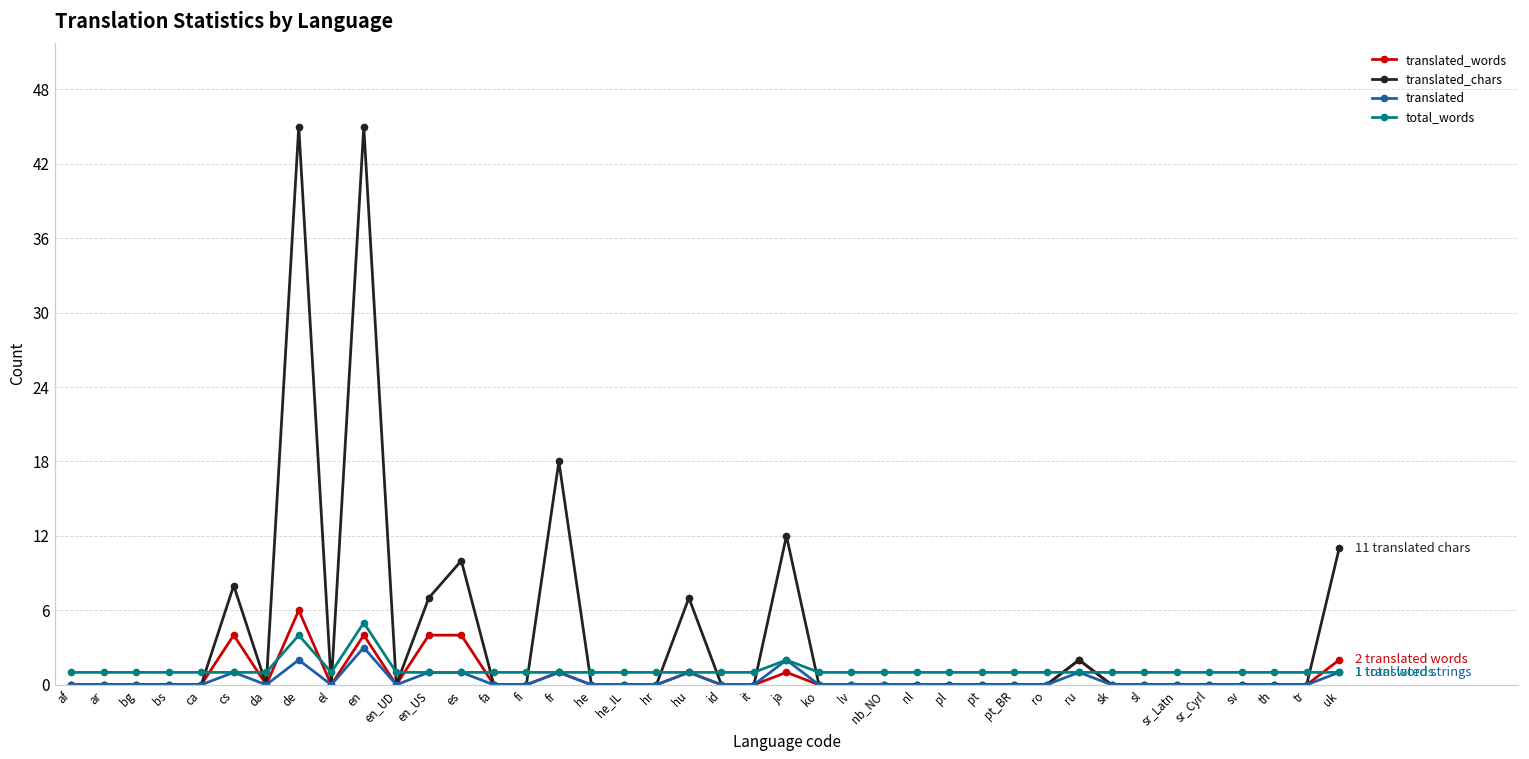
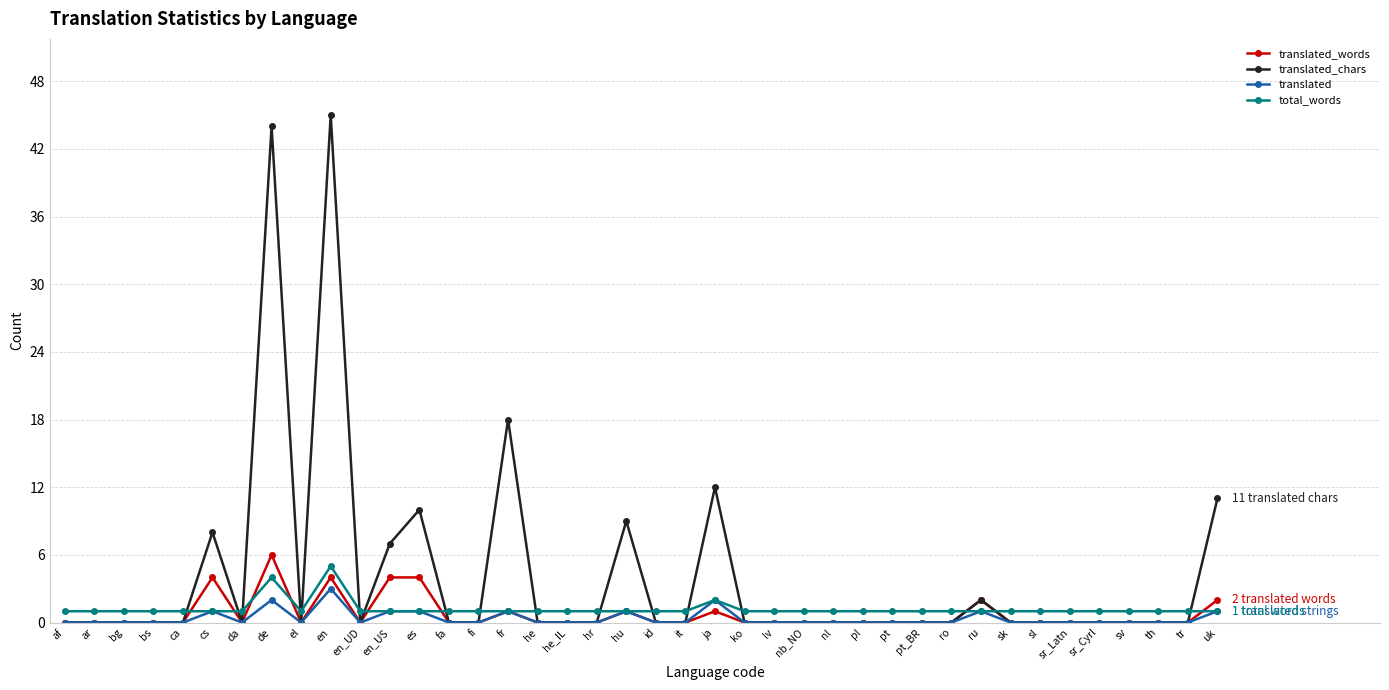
translated_chars, de: 45 -> 44
translated_chars, hu: 7 -> 9
